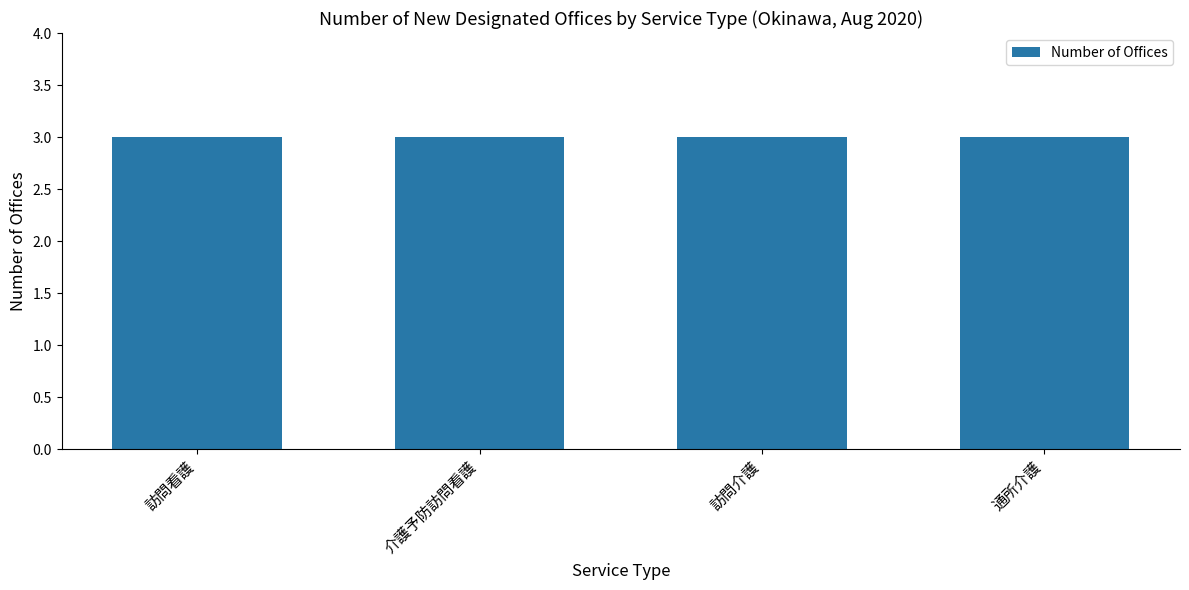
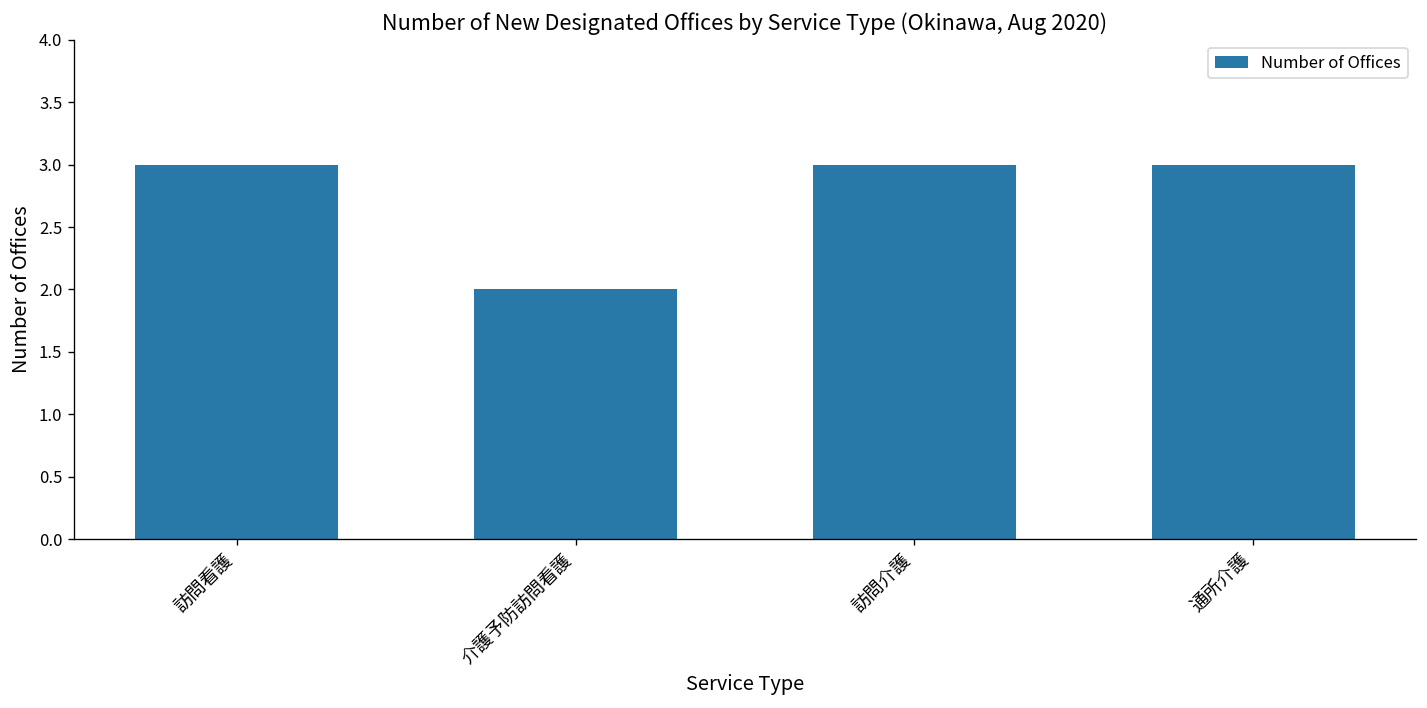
介護予防訪問看護: 3 -> 2
